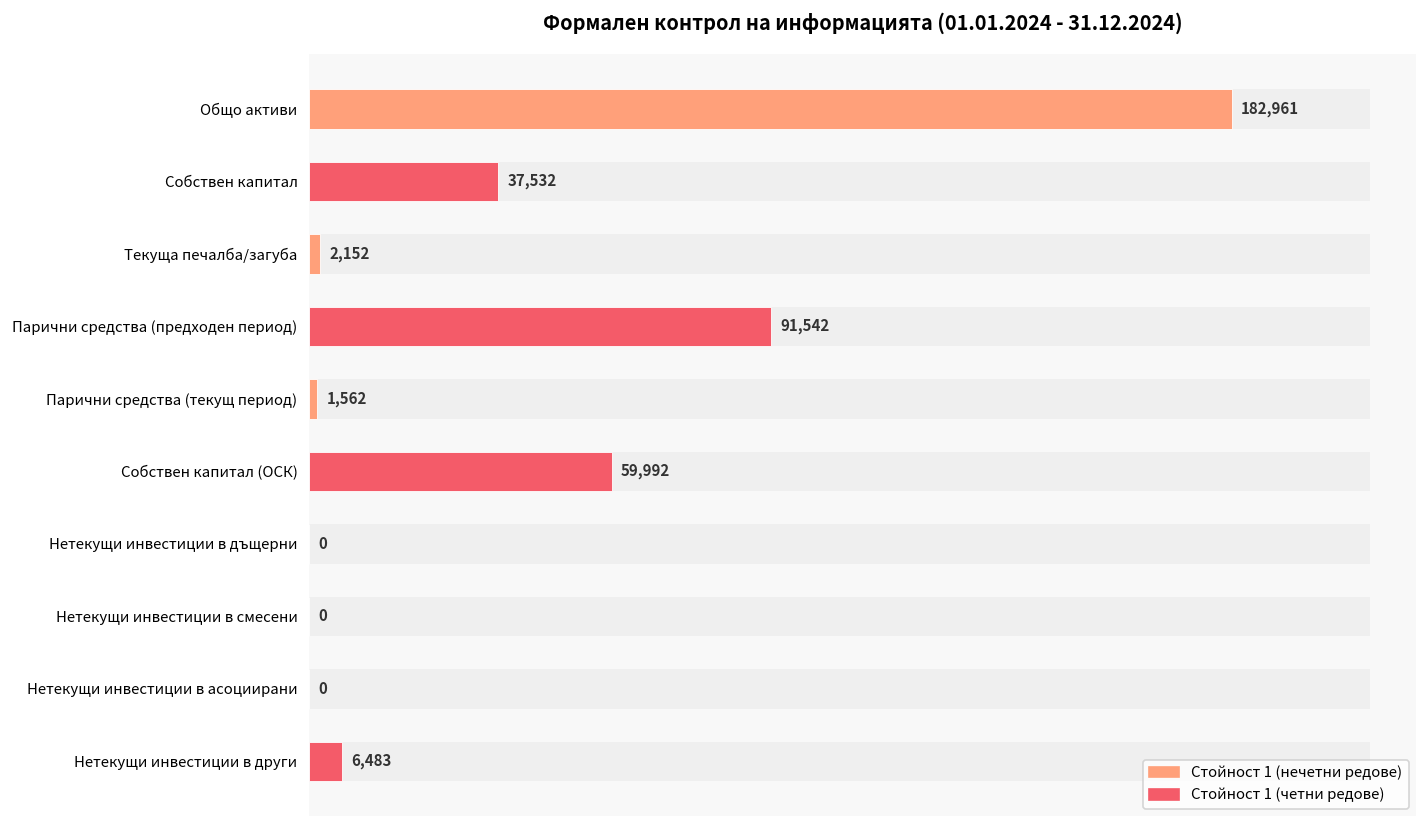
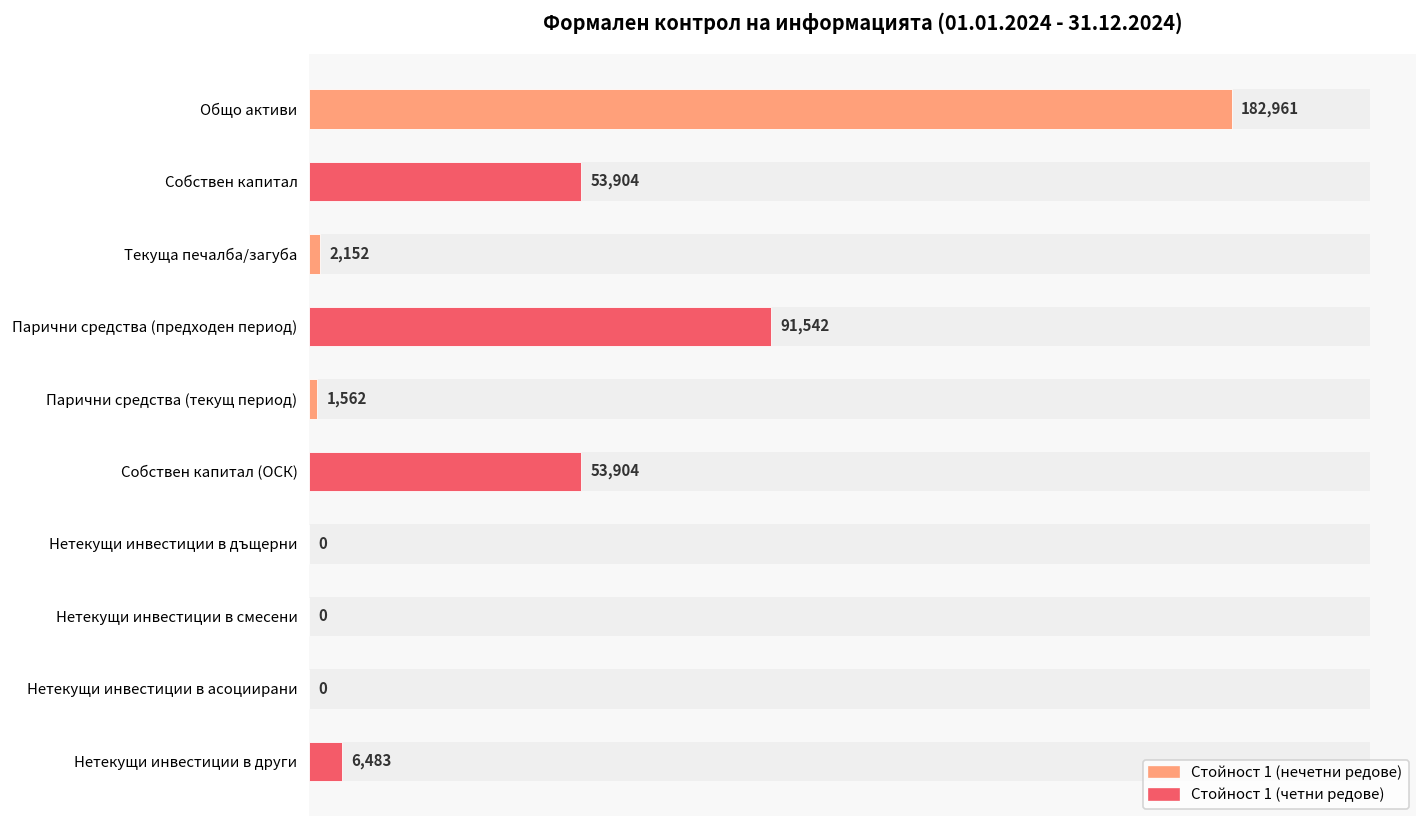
Собствен капитал: 37,532 -> 53,904
Собствен капитал (ОСК): 59,992 -> 53,904
